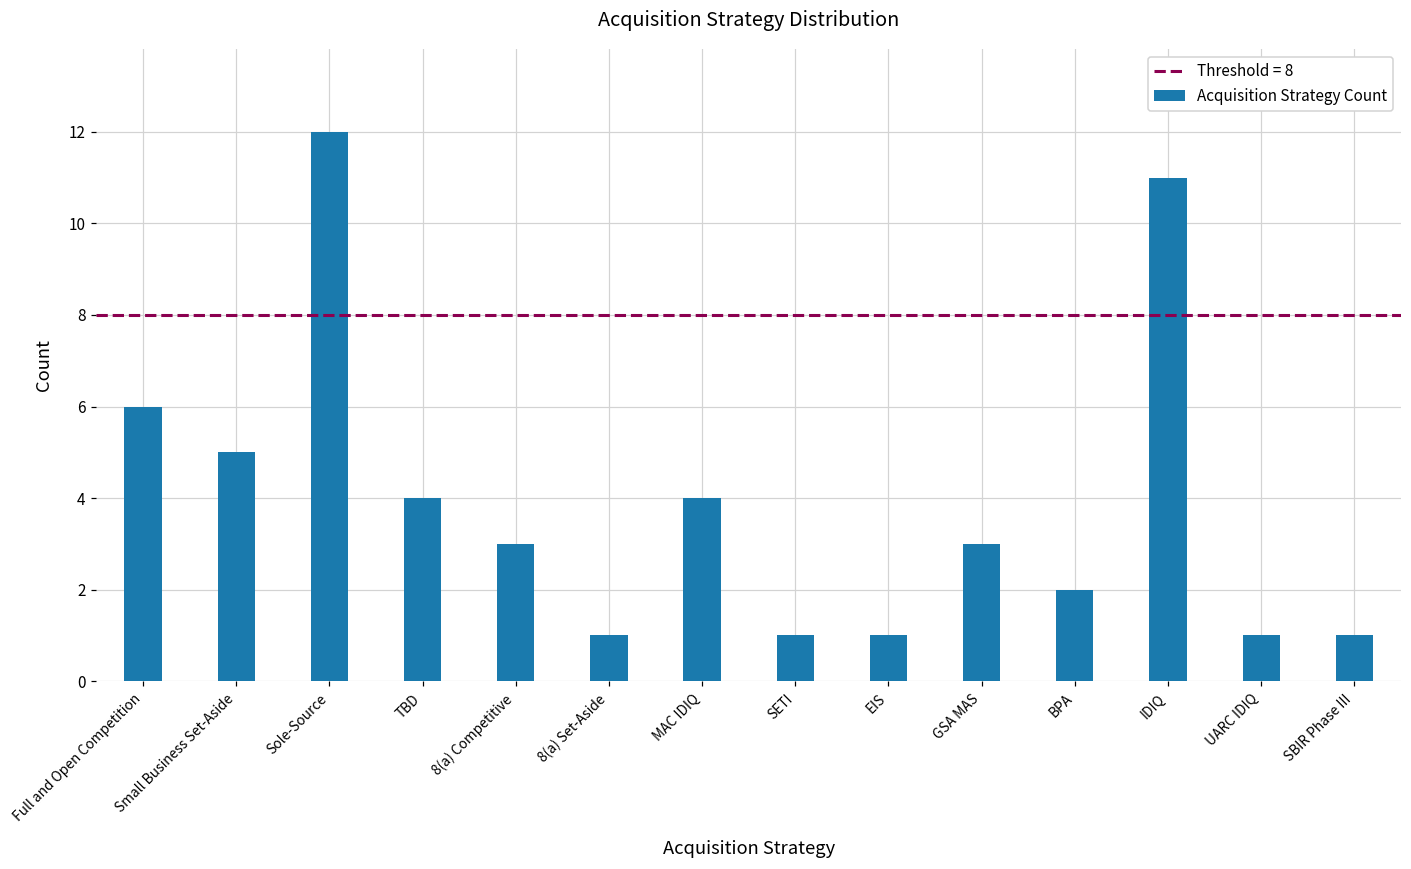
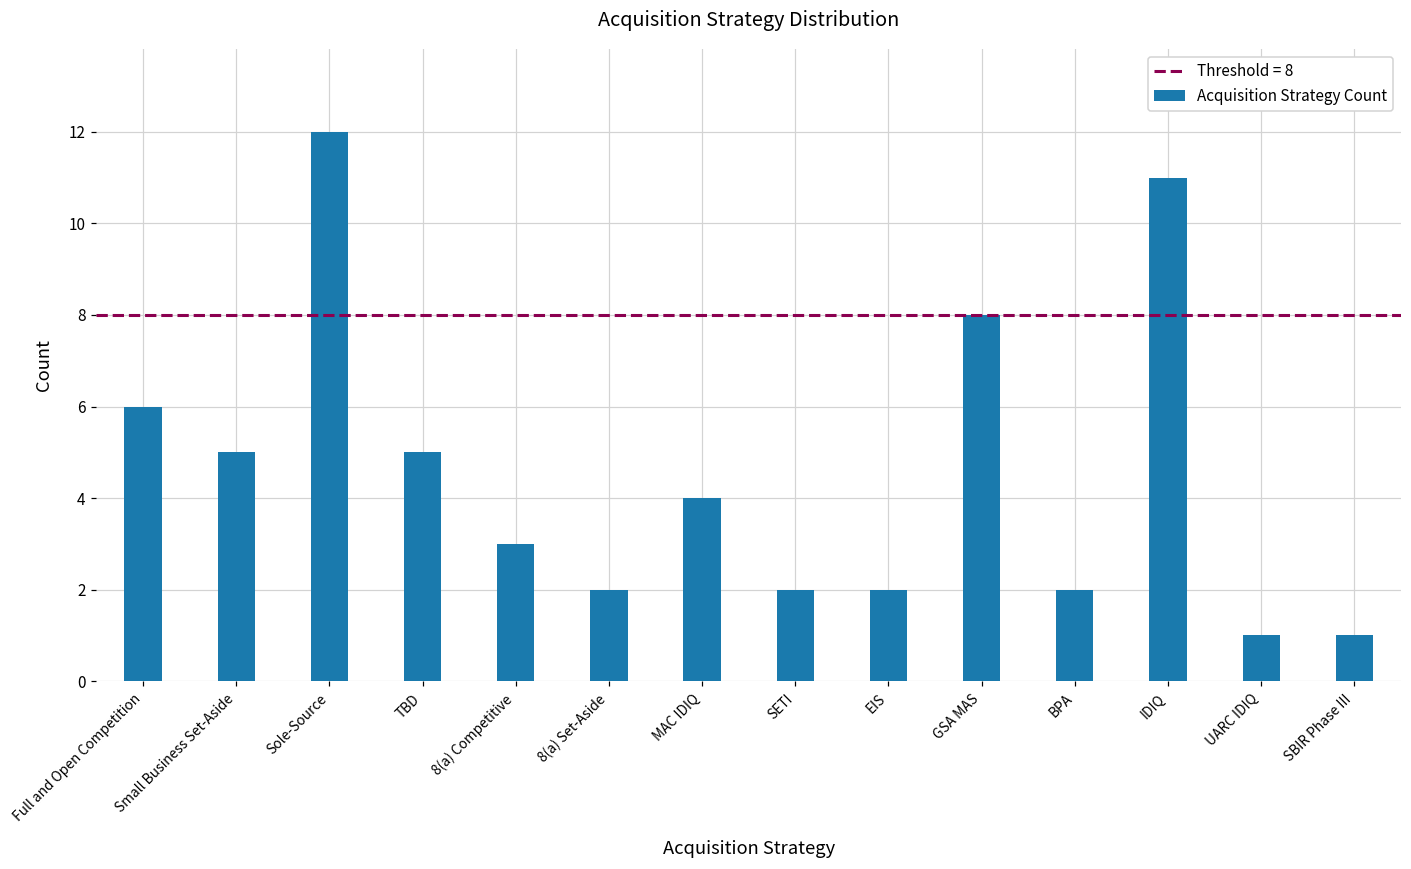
TBD: 4 -> 5
8(a) Set-Aside: 1 -> 2
SETI: 1 -> 2
EIS: 1 -> 2
GSA MAS: 3 -> 8
